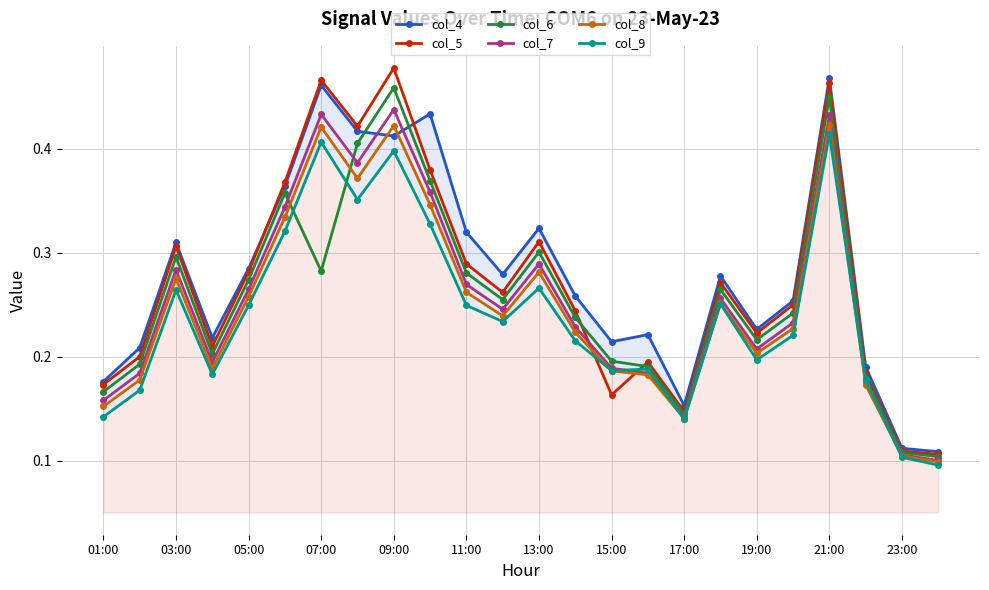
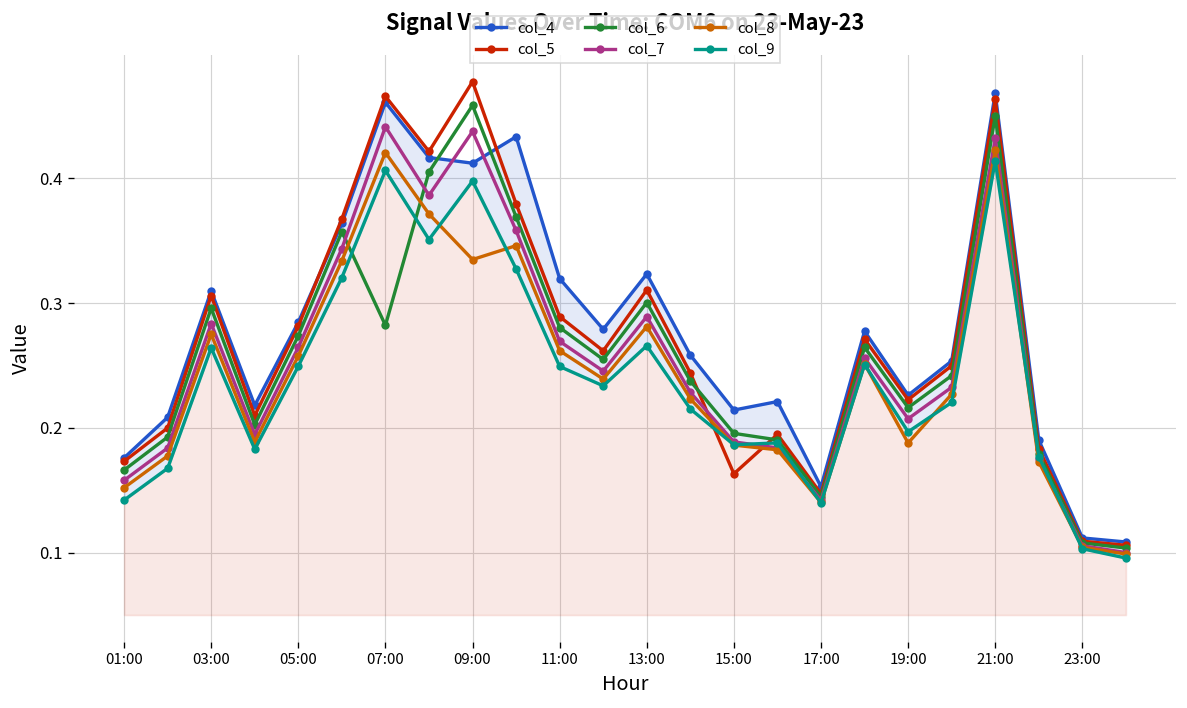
col_7, 07:00: 0.433 -> 0.441
col_8, 09:00: 0.422 -> 0.335
col_8, 19:00: 0.203 -> 0.188
